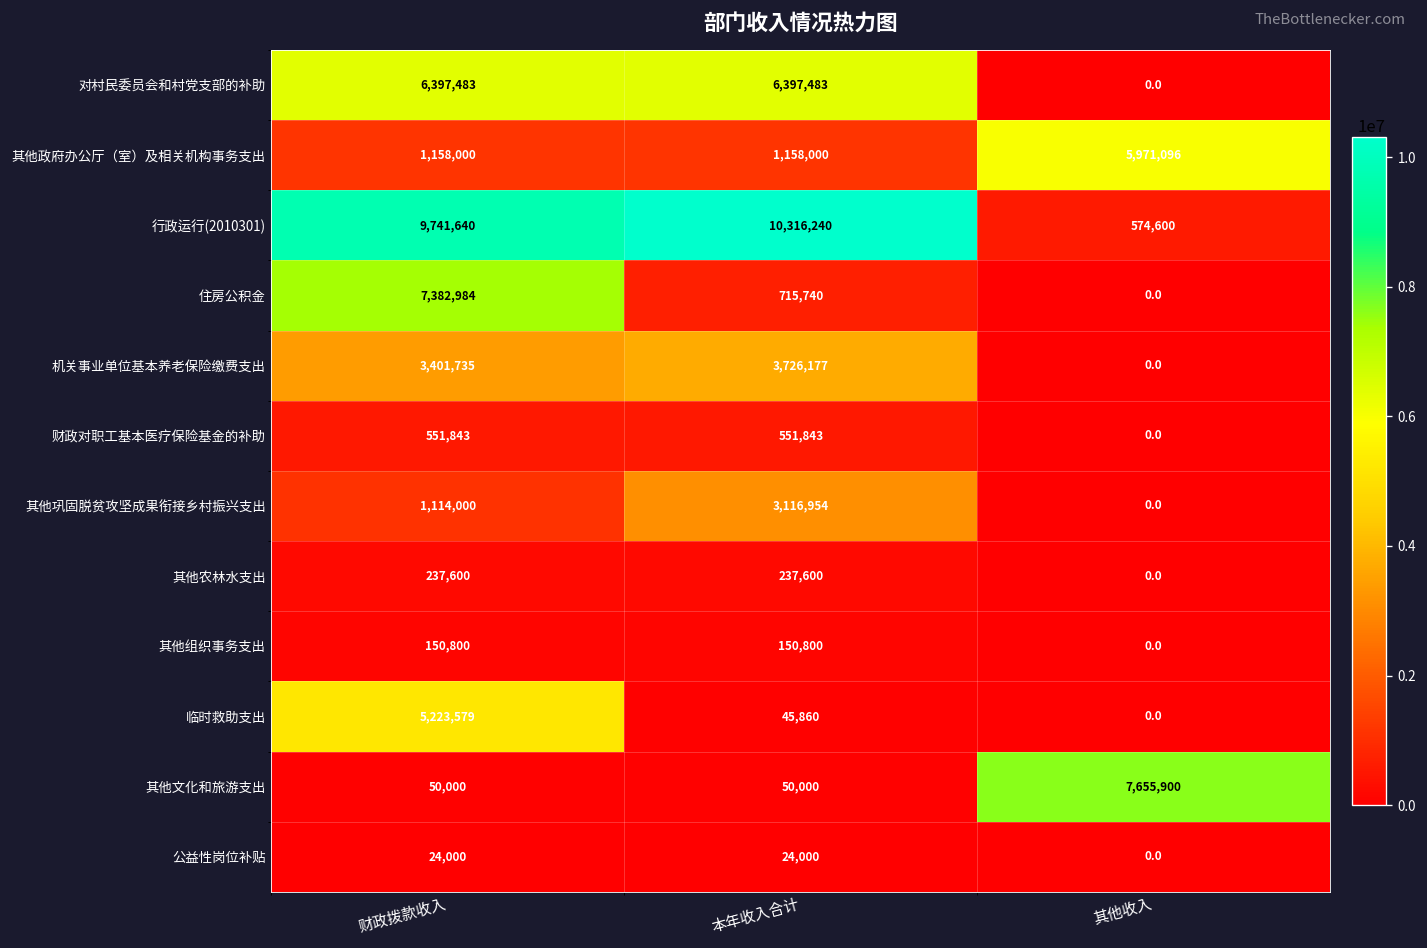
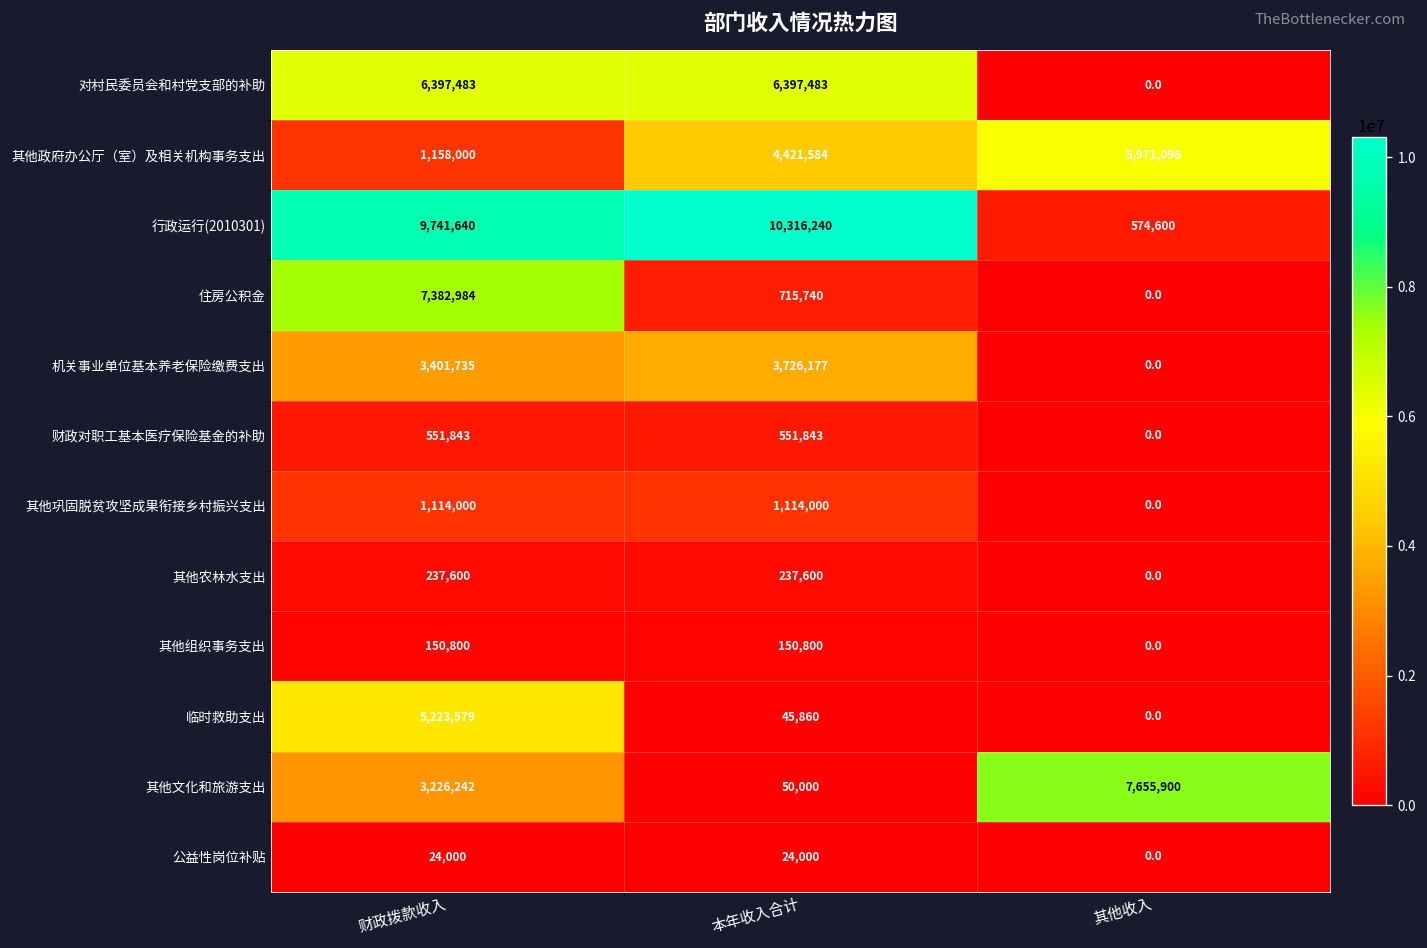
其他政府办公厅（室）及相关机构事务支出, 本年收入合计: 1,158,000 -> 4,421,584
其他巩固脱贫攻坚成果衔接乡村振兴支出, 本年收入合计: 3,116,954 -> 1,114,000
其他文化和旅游支出, 财政拨款收入: 50,000 -> 3,226,242
